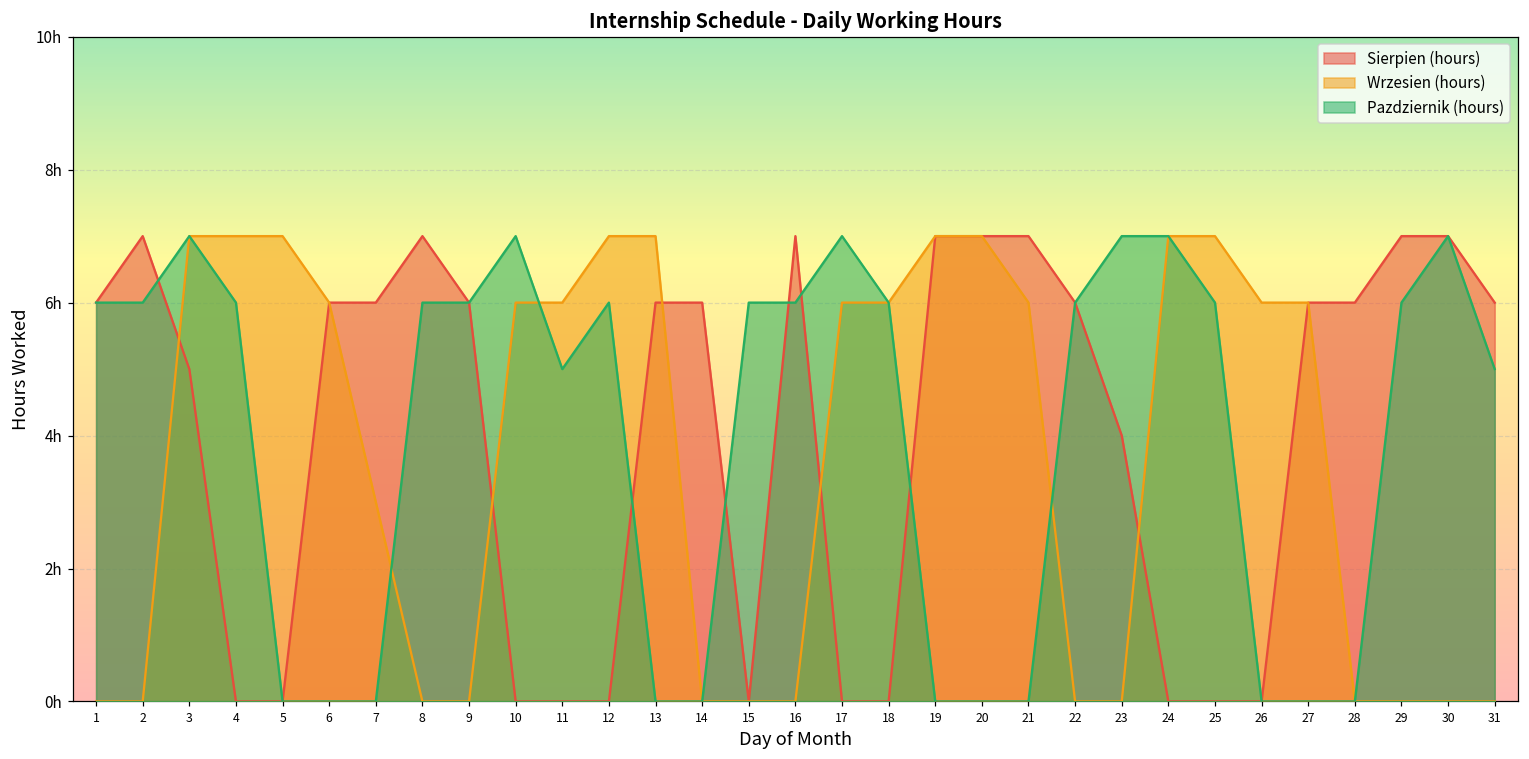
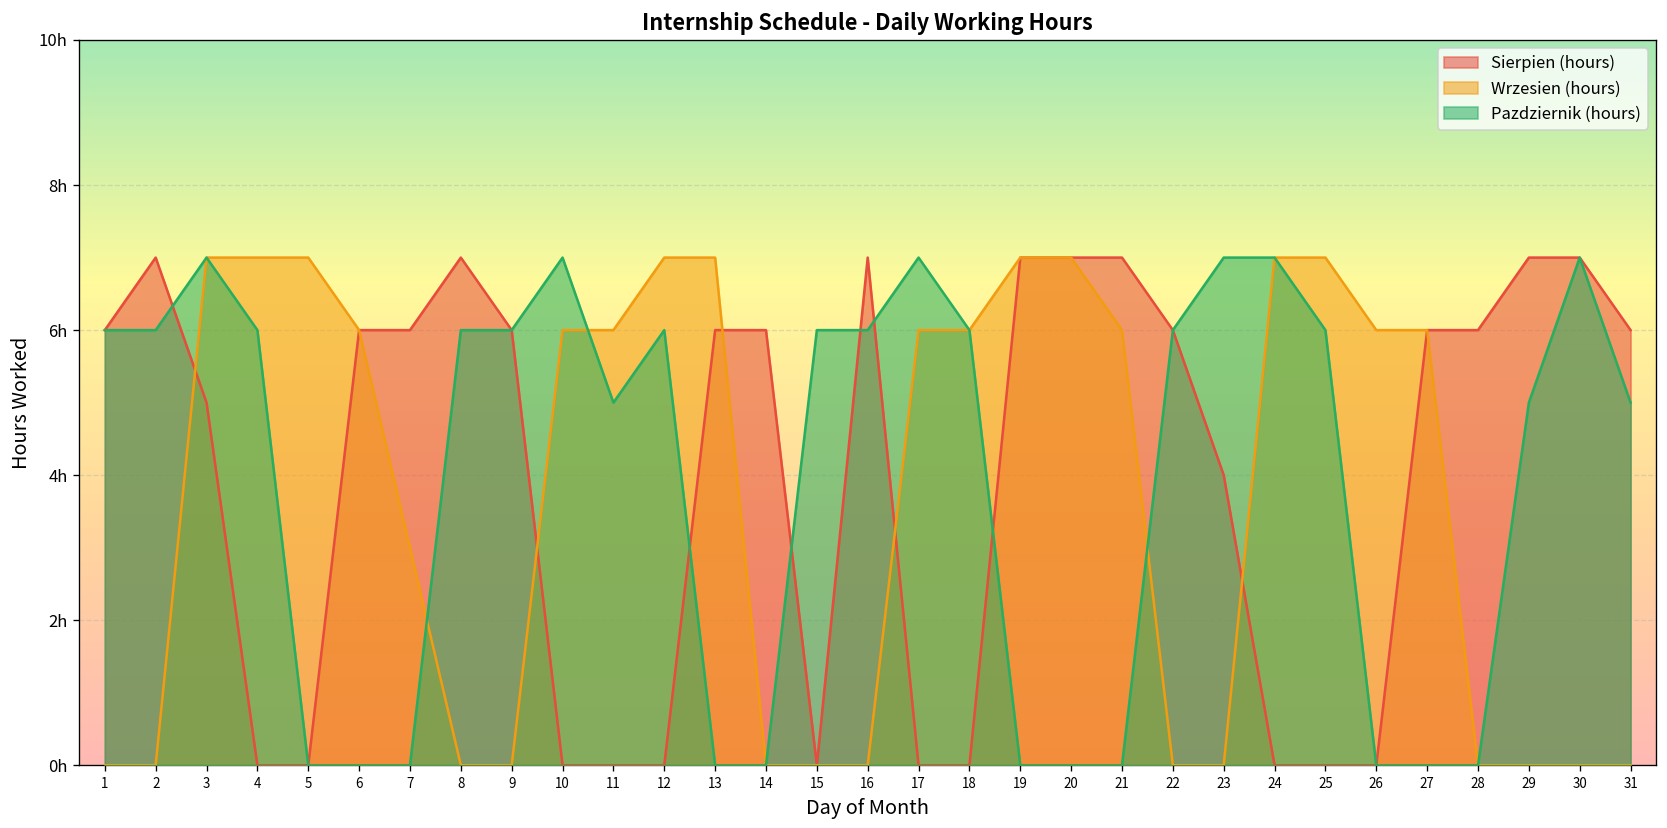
Pazdziernik (hours), 29: 6h -> 5h
